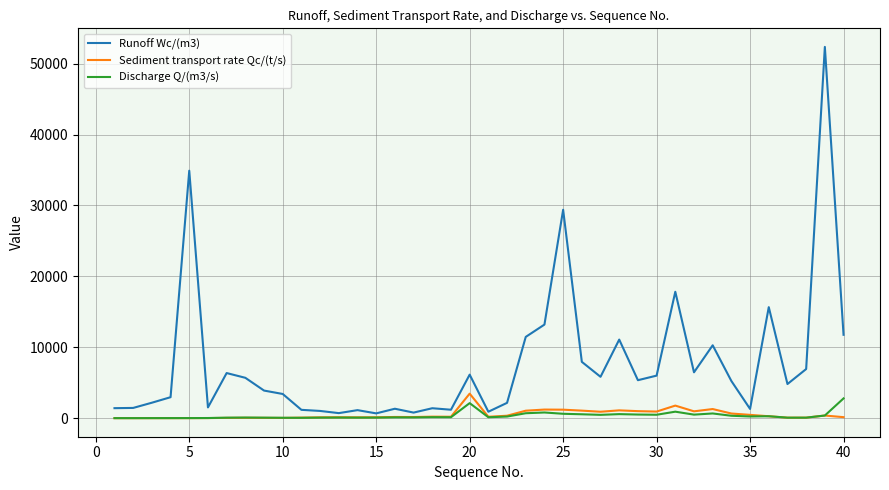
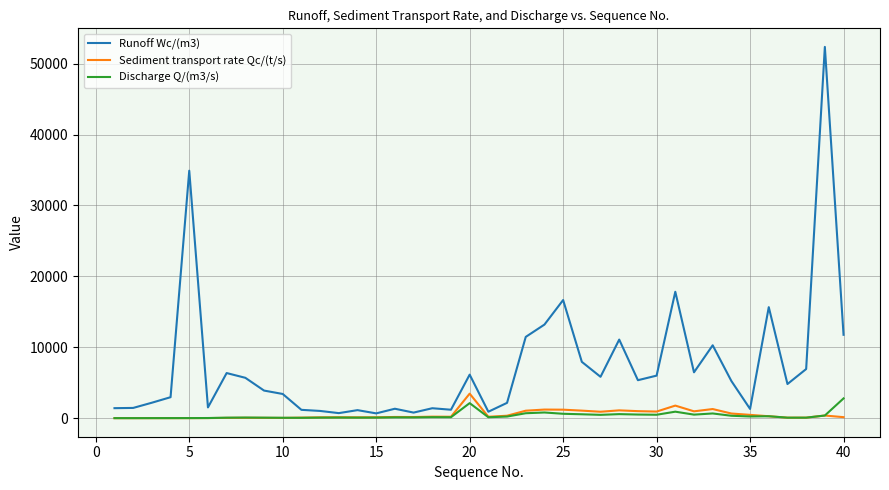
Runoff Wc/(m3), 25: 29000 -> 17000
